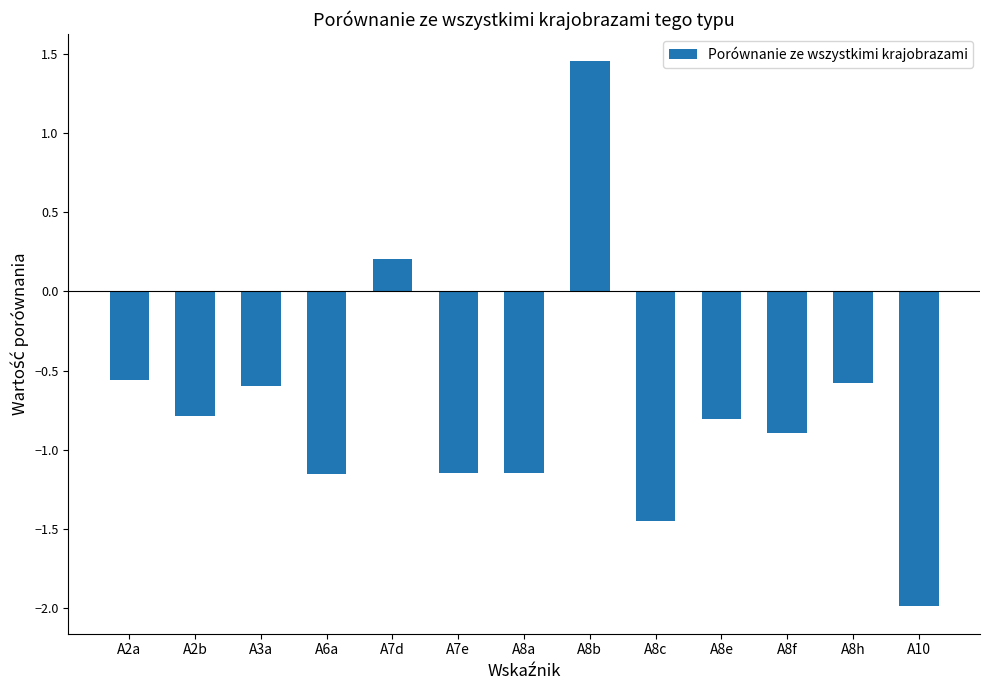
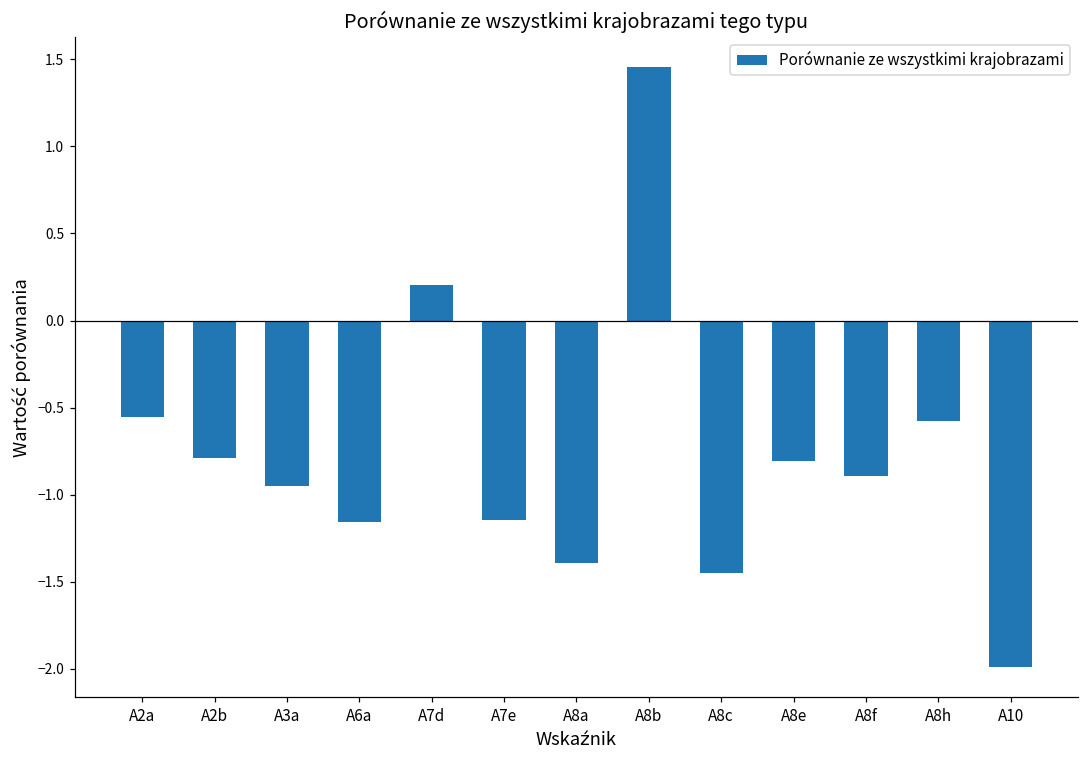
A3a: -0.60 -> -0.95
A8a: -1.15 -> -1.39
